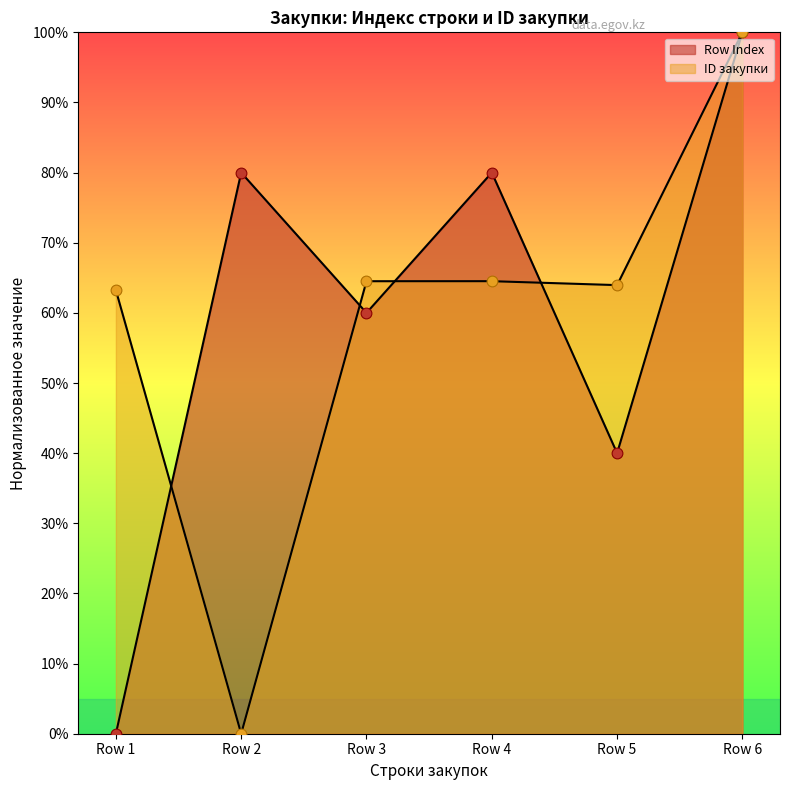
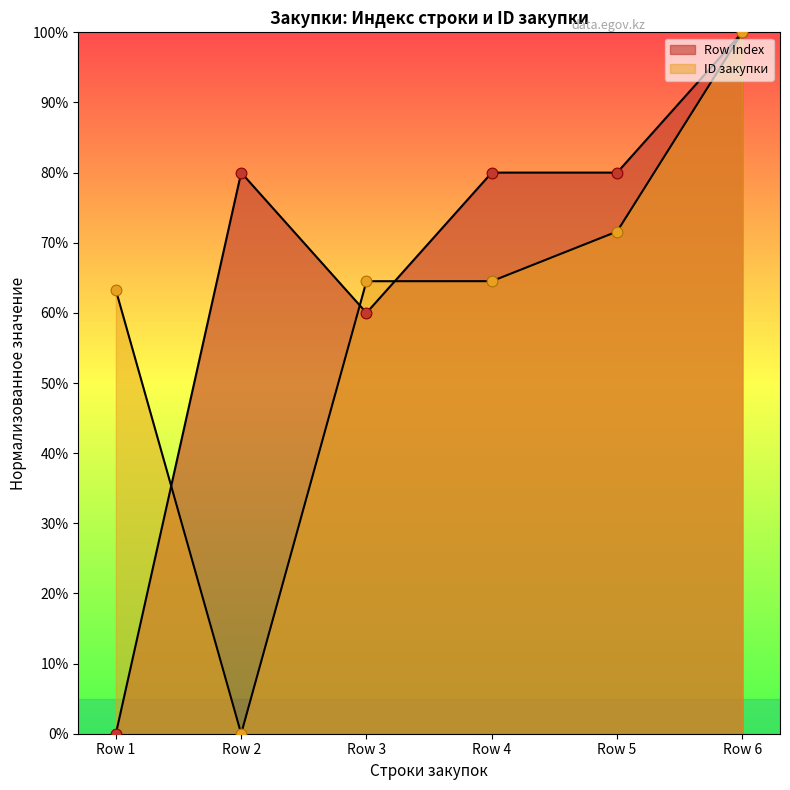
Row Index, Row 5: 40% -> 80%
ID закупки, Row 5: 64% -> 72%
